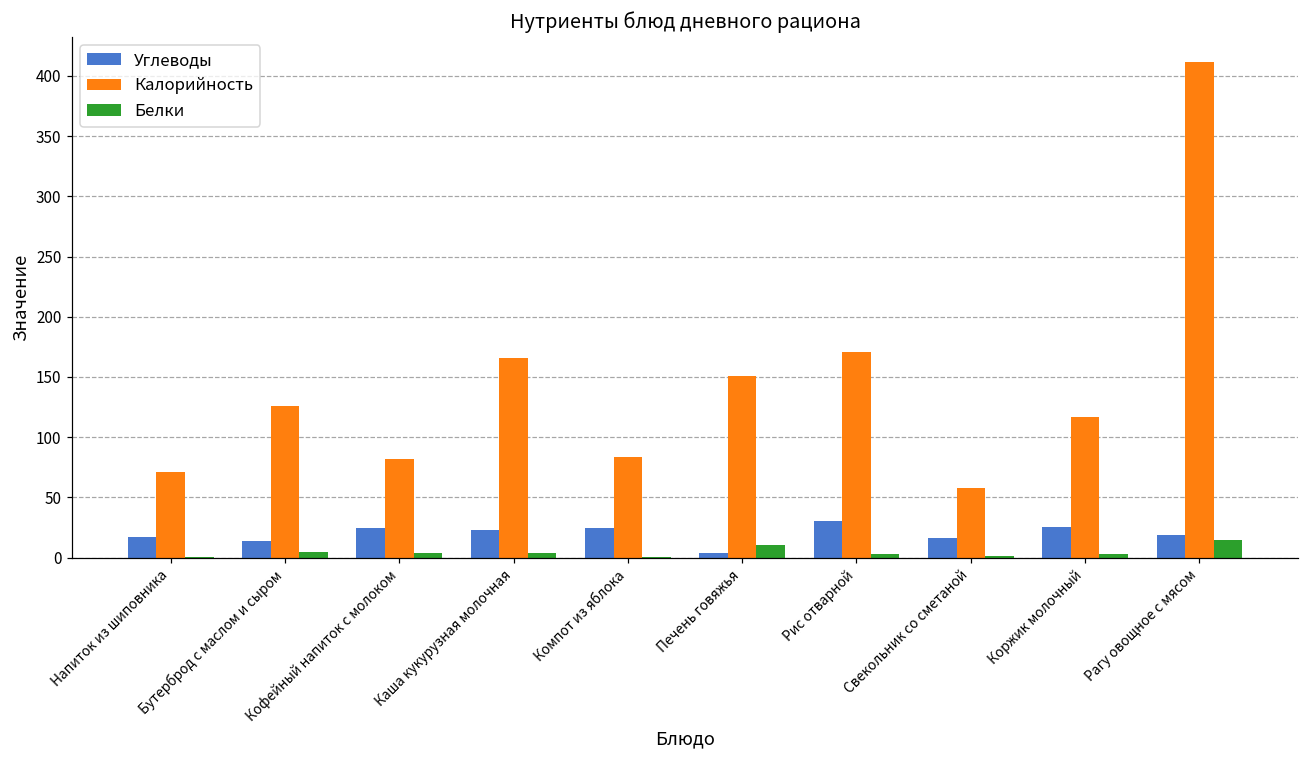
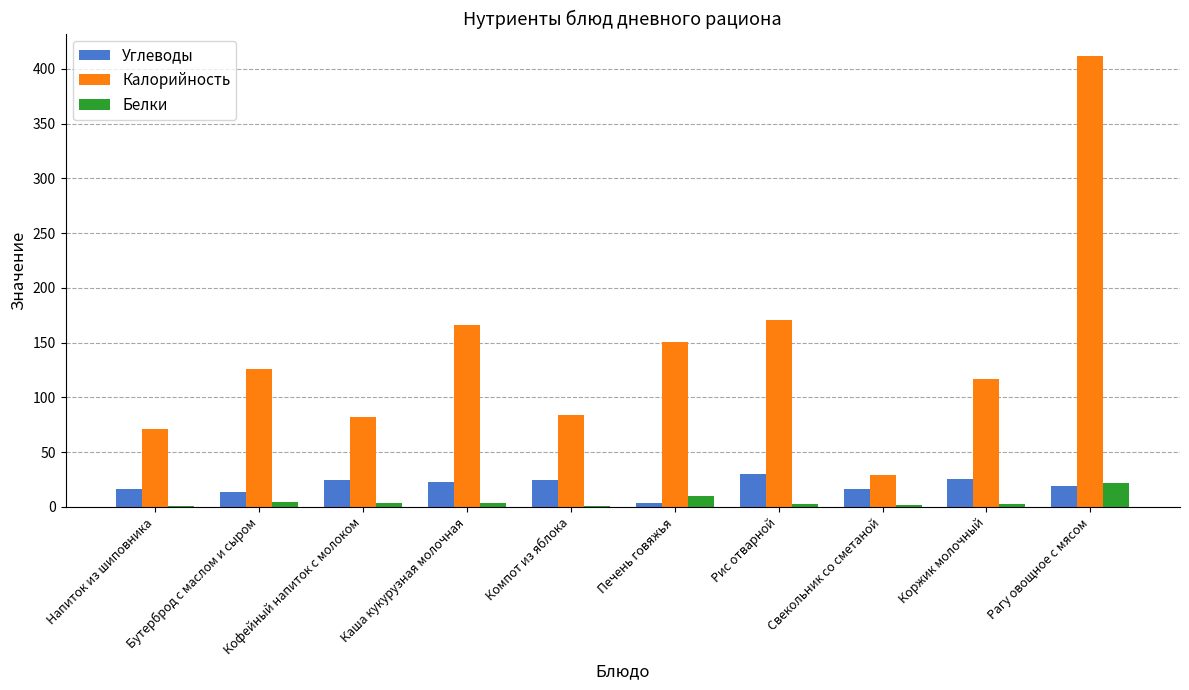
Калорийность, Свекольник со сметаной: 58 -> 29
Белки, Рагу овощное с мясом: 15 -> 22
